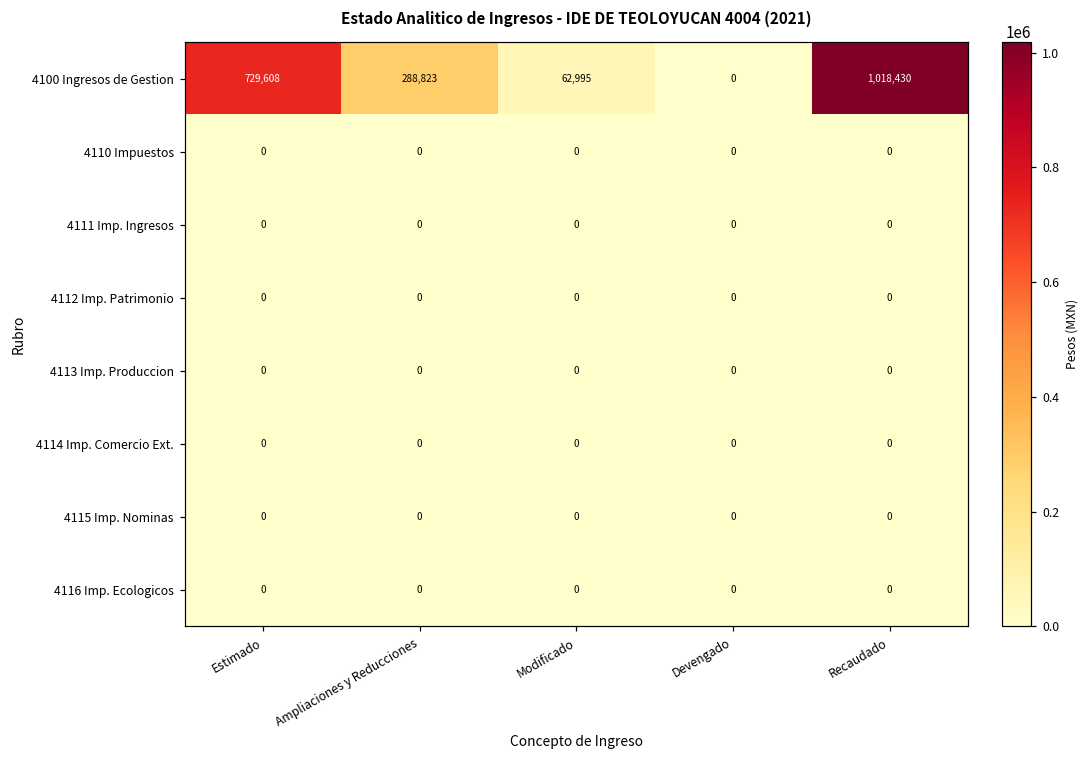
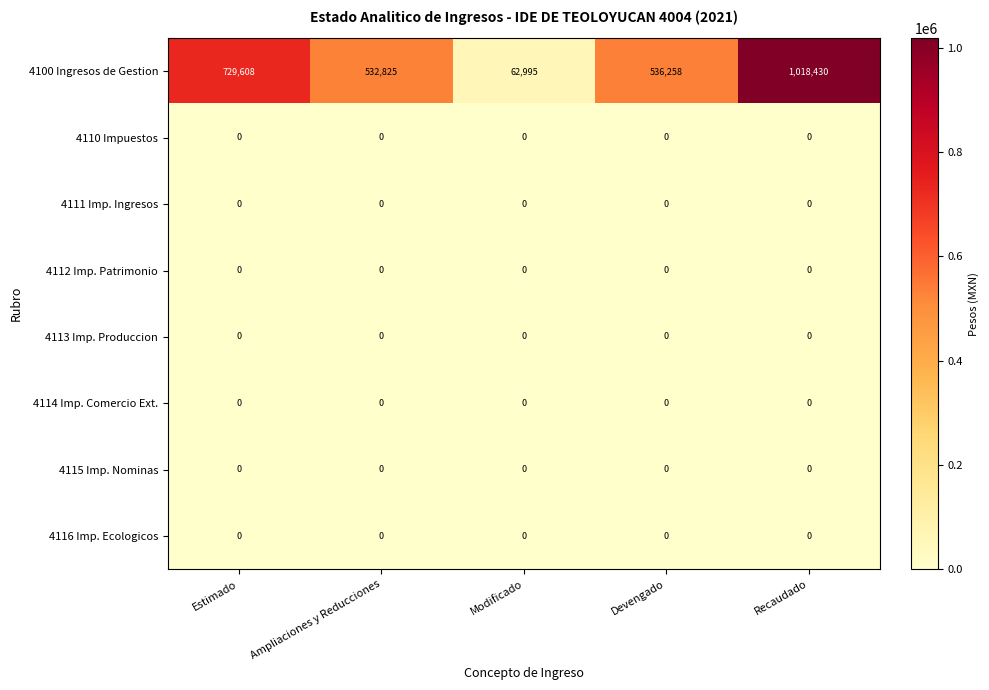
4100 Ingresos de Gestion, Ampliaciones y Reducciones: 288,823 -> 532,825
4100 Ingresos de Gestion, Devengado: 0 -> 536,258
